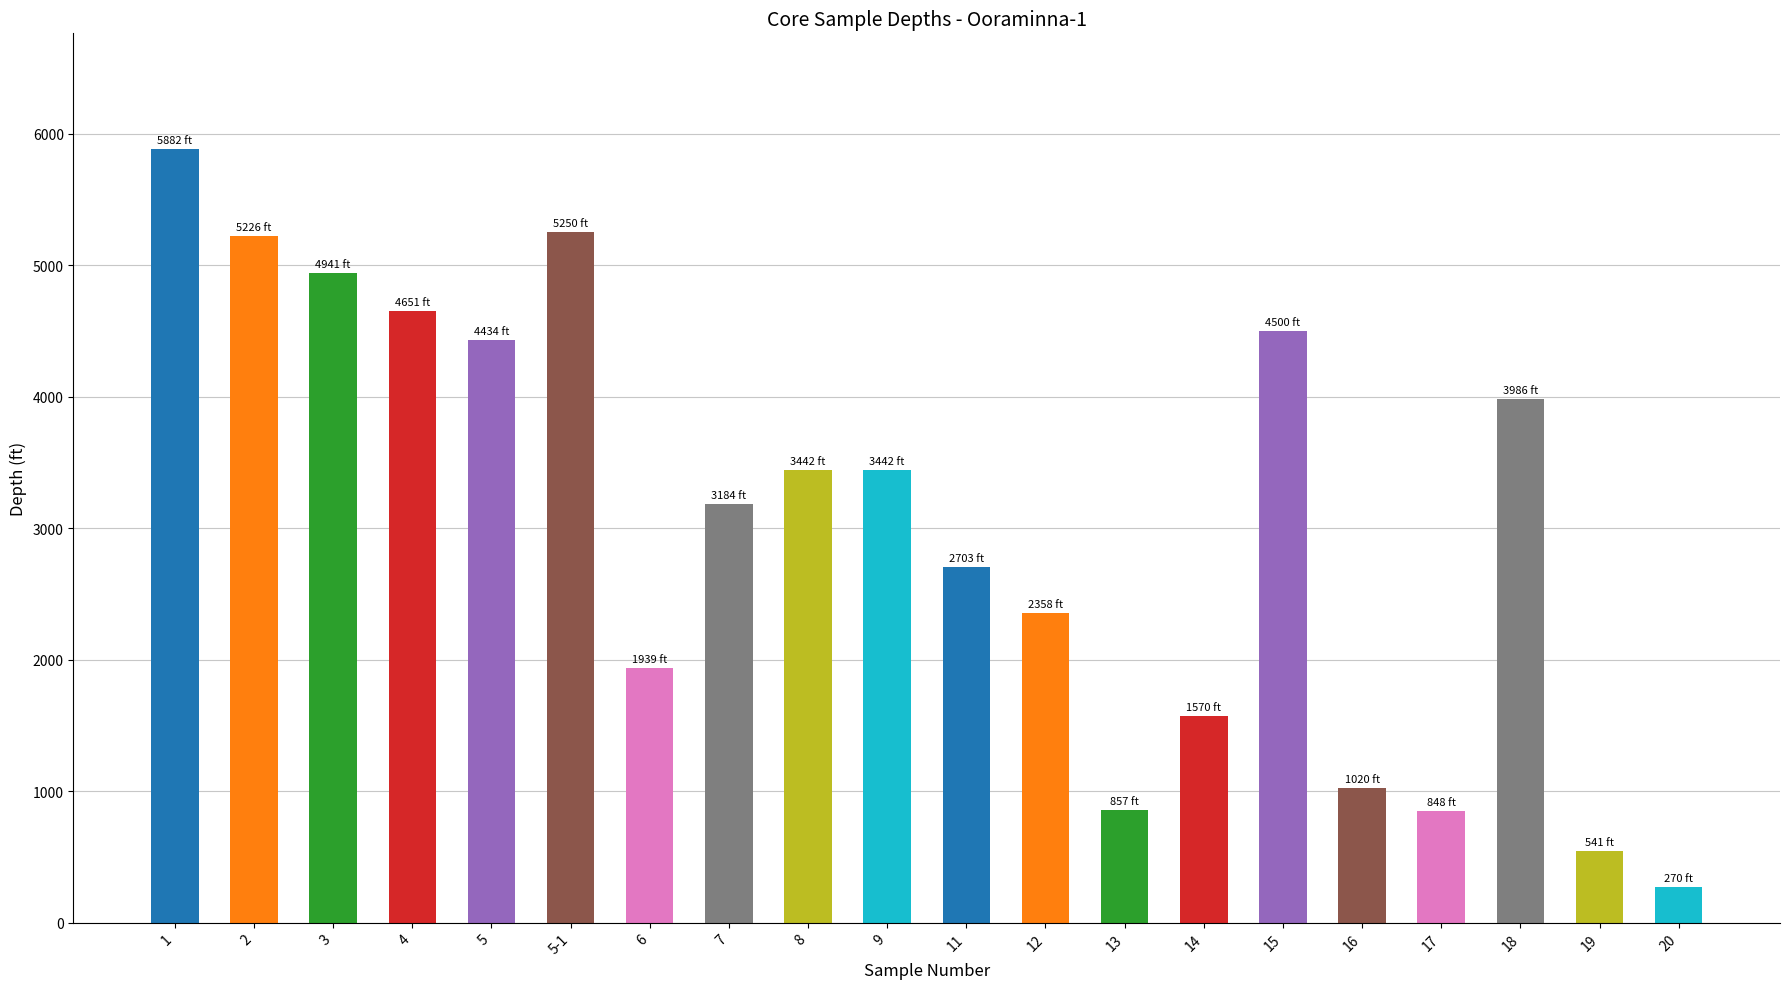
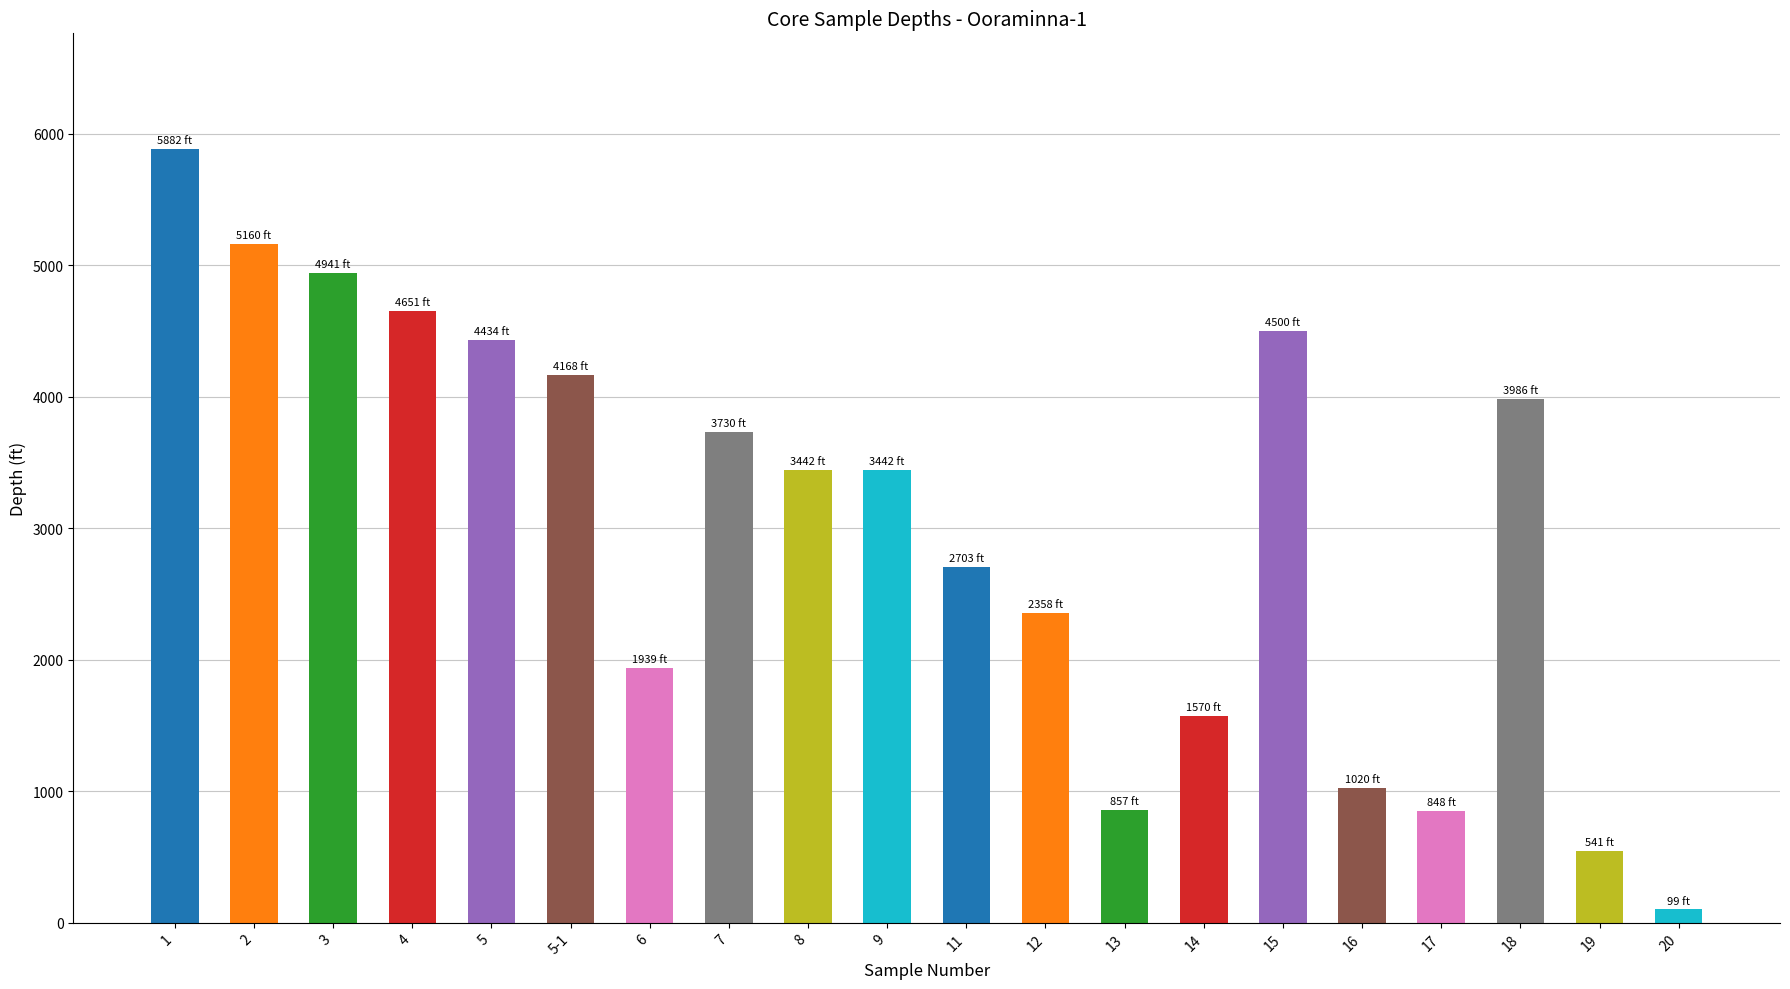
2: 5226 -> 5160
5-1: 5250 -> 4168
7: 3184 -> 3730
20: 270 -> 99
